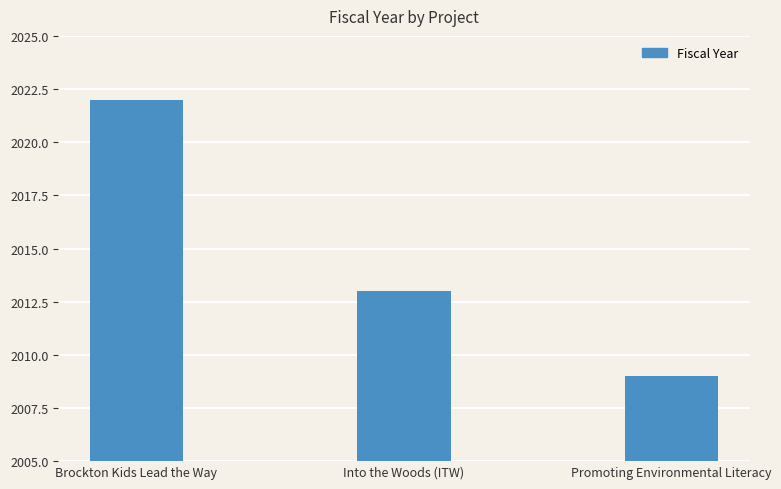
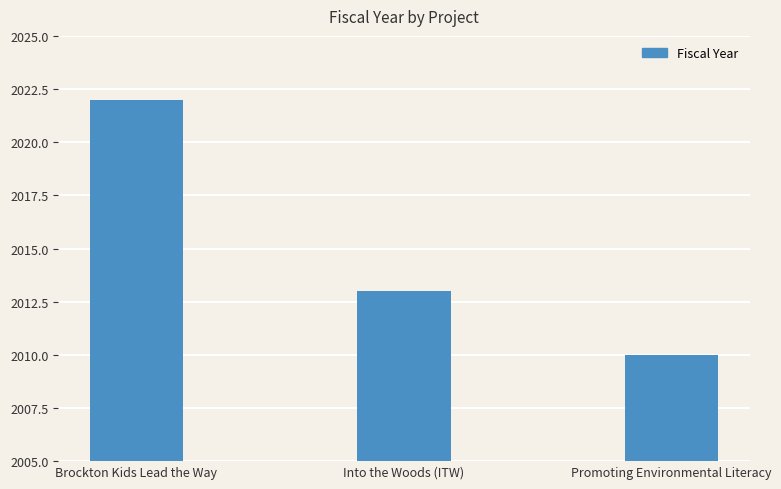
Promoting Environmental Literacy: 2009 -> 2010
